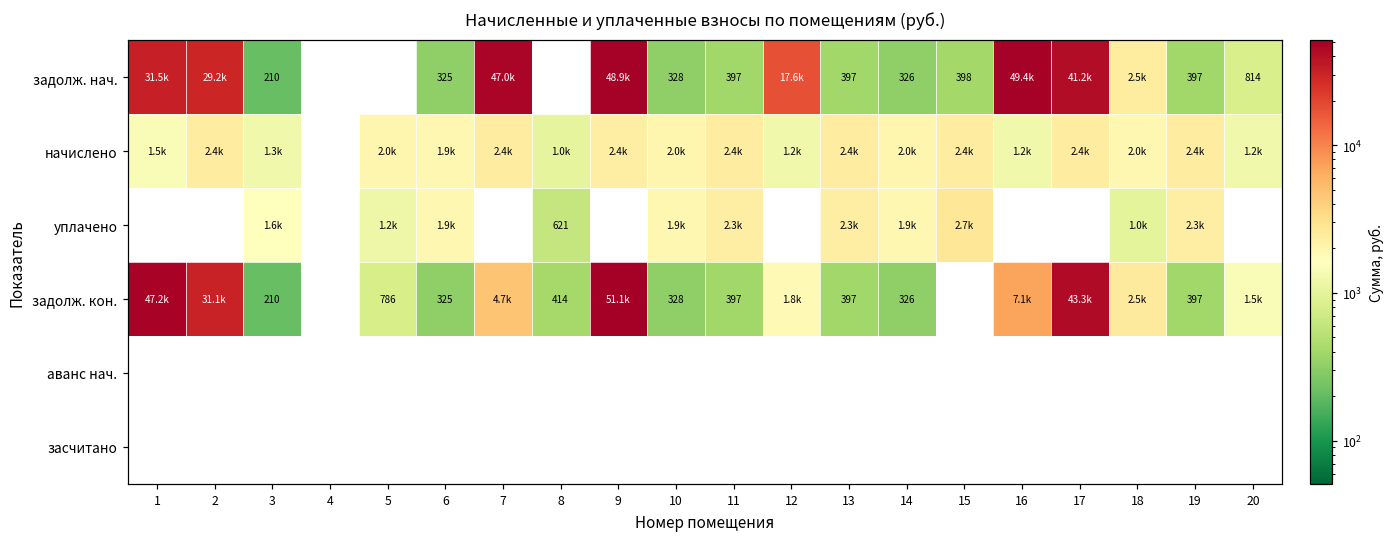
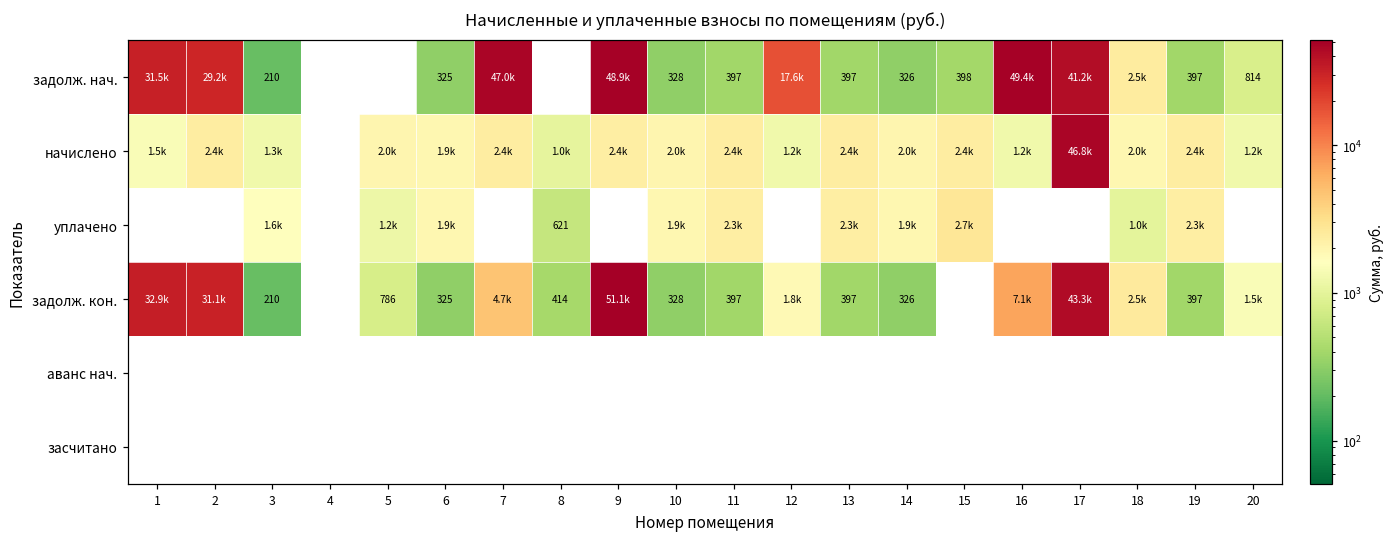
начислено, 17: 2.4k -> 46.8k
задолж. кон., 1: 47.2k -> 32.9k
